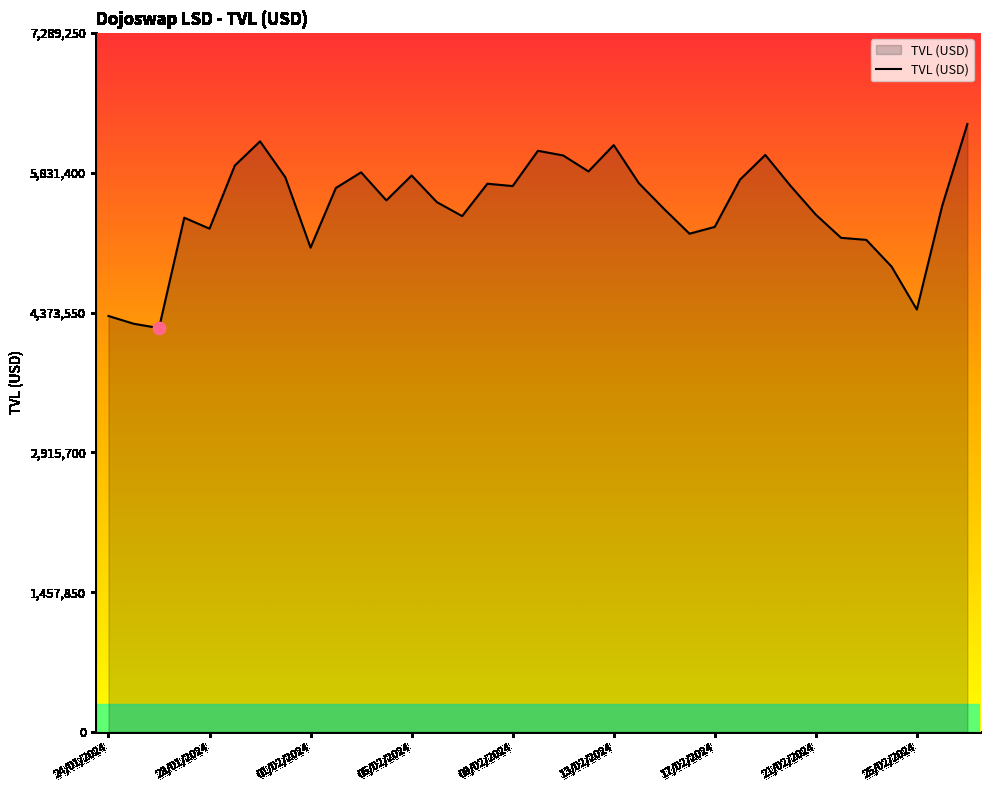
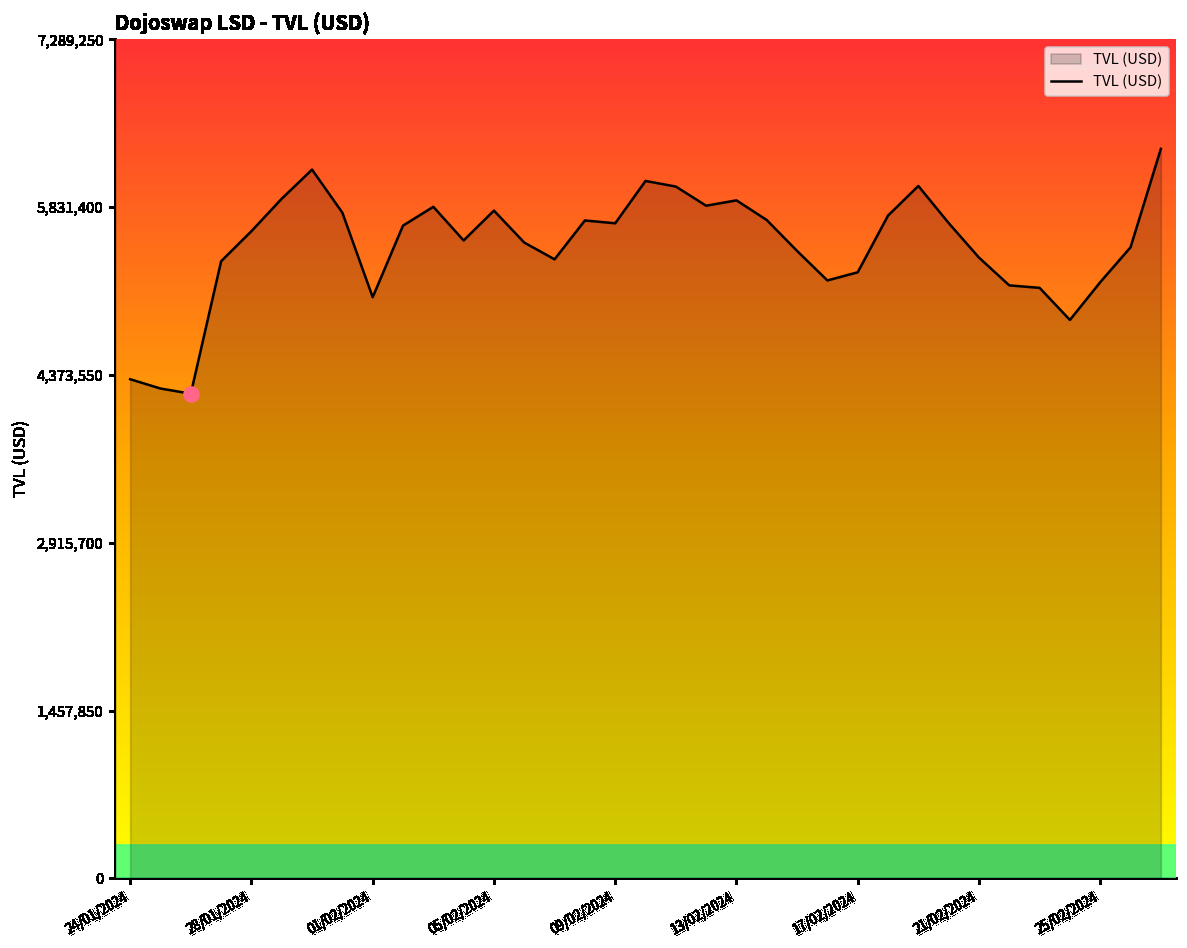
TVL (USD), 28/01/2024: 5,200,000 -> 5,600,000
TVL (USD), 13/02/2024: 6,100,000 -> 5,900,000
TVL (USD), 25/02/2024: 4,400,000 -> 5,200,000
